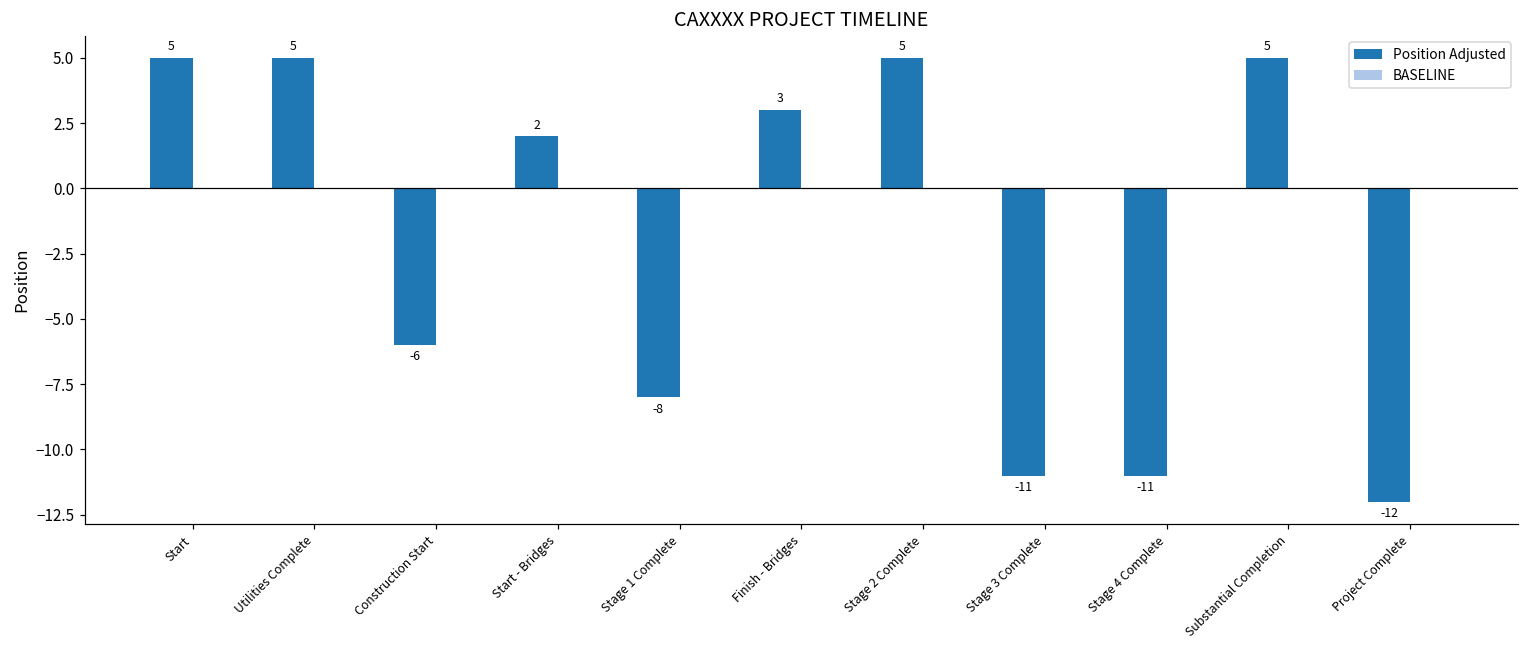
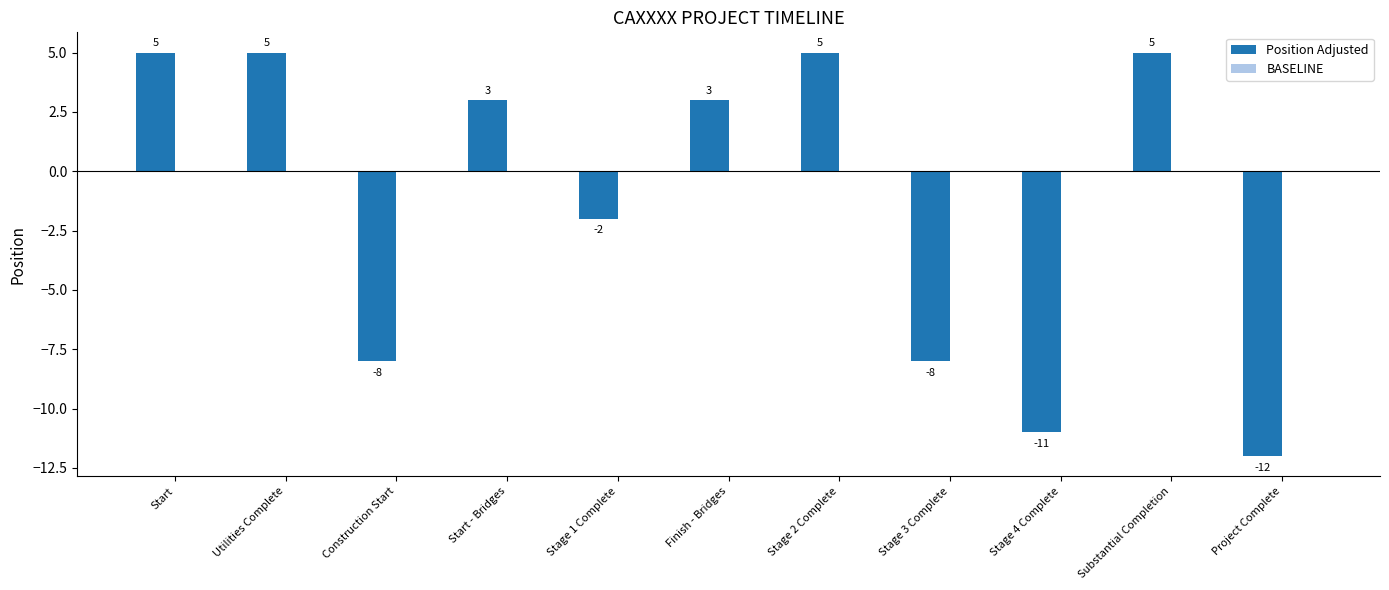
Position Adjusted, Construction Start: -6 -> -8
Position Adjusted, Start - Bridges: 2 -> 3
Position Adjusted, Stage 1 Complete: -8 -> -2
Position Adjusted, Stage 3 Complete: -11 -> -8
